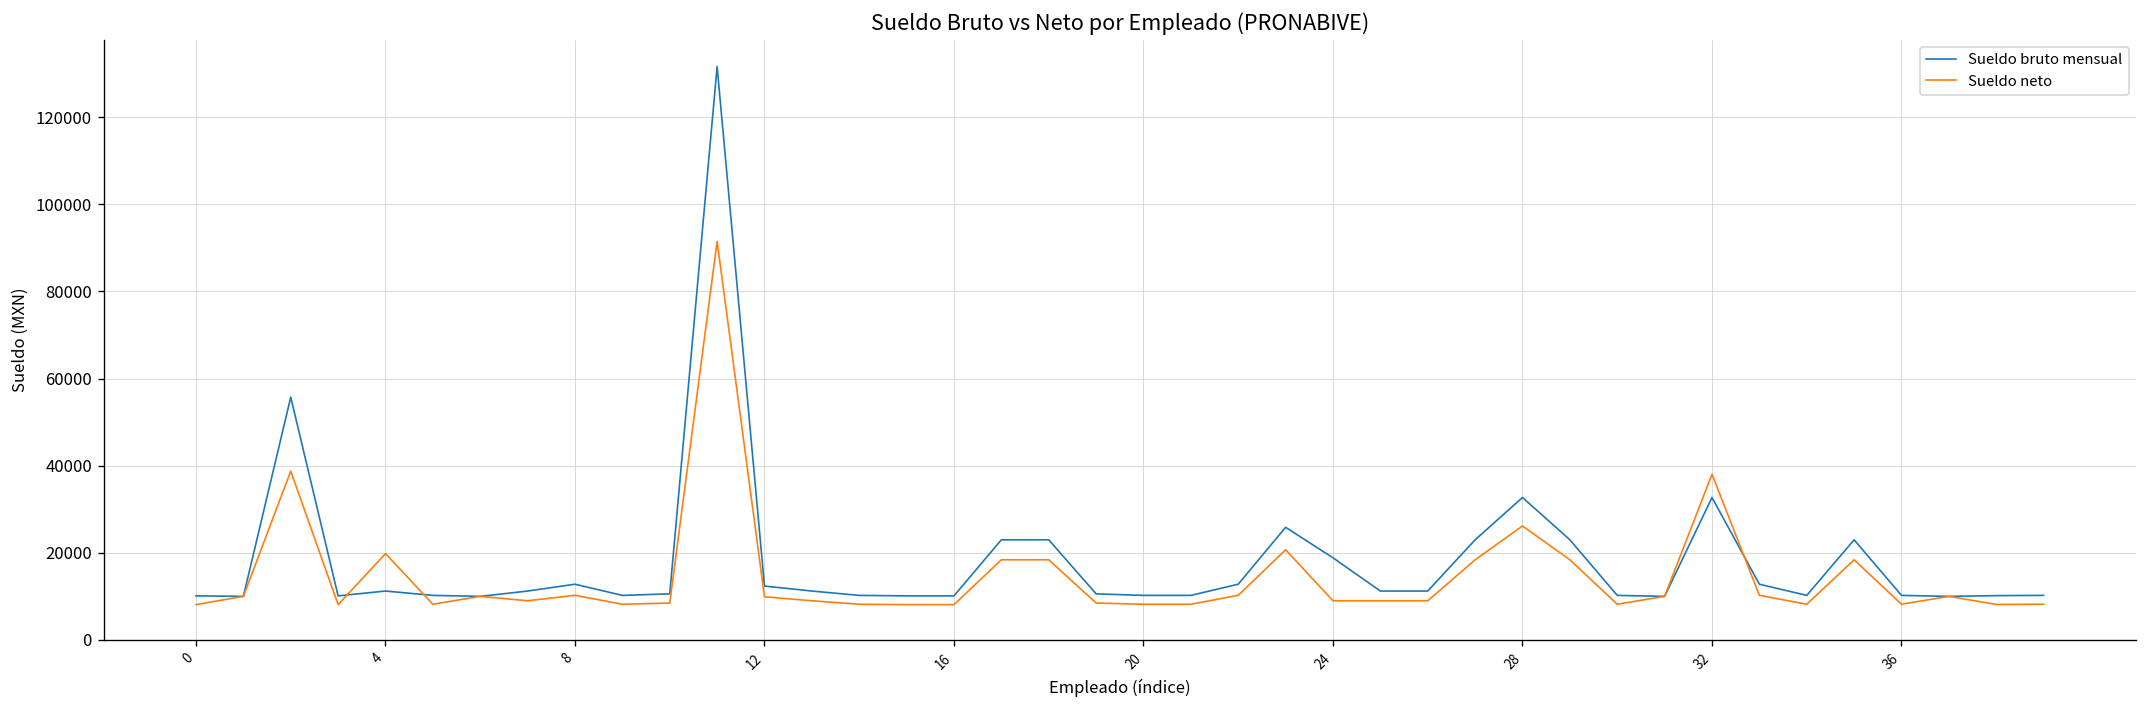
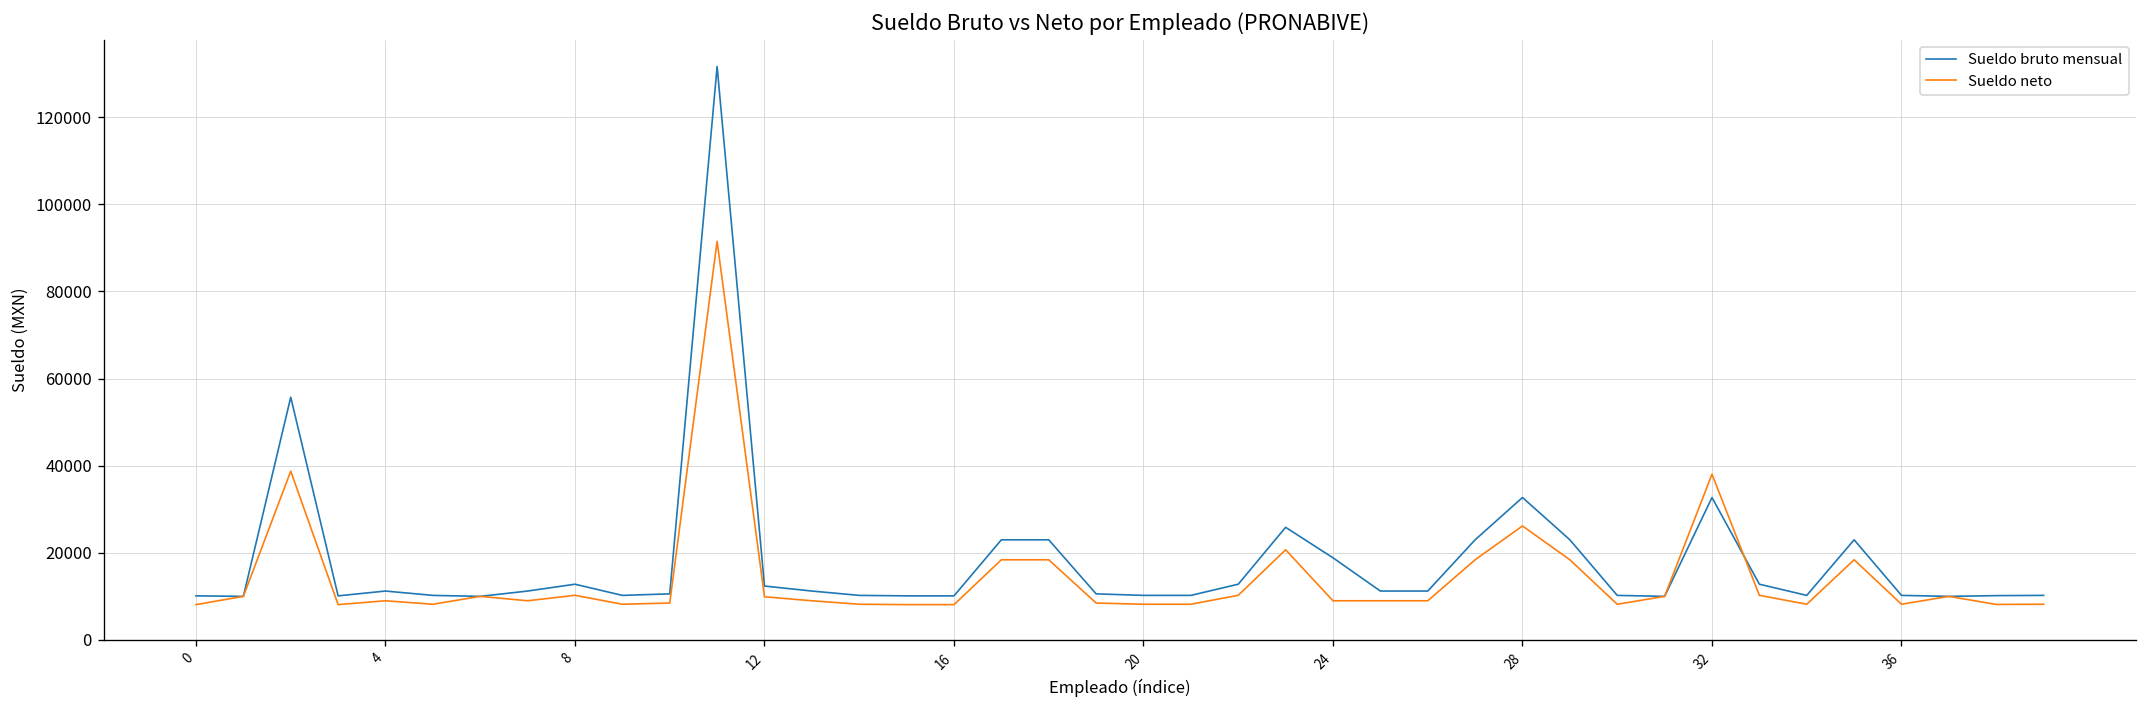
Sueldo neto, 4: 20000 -> 9000
